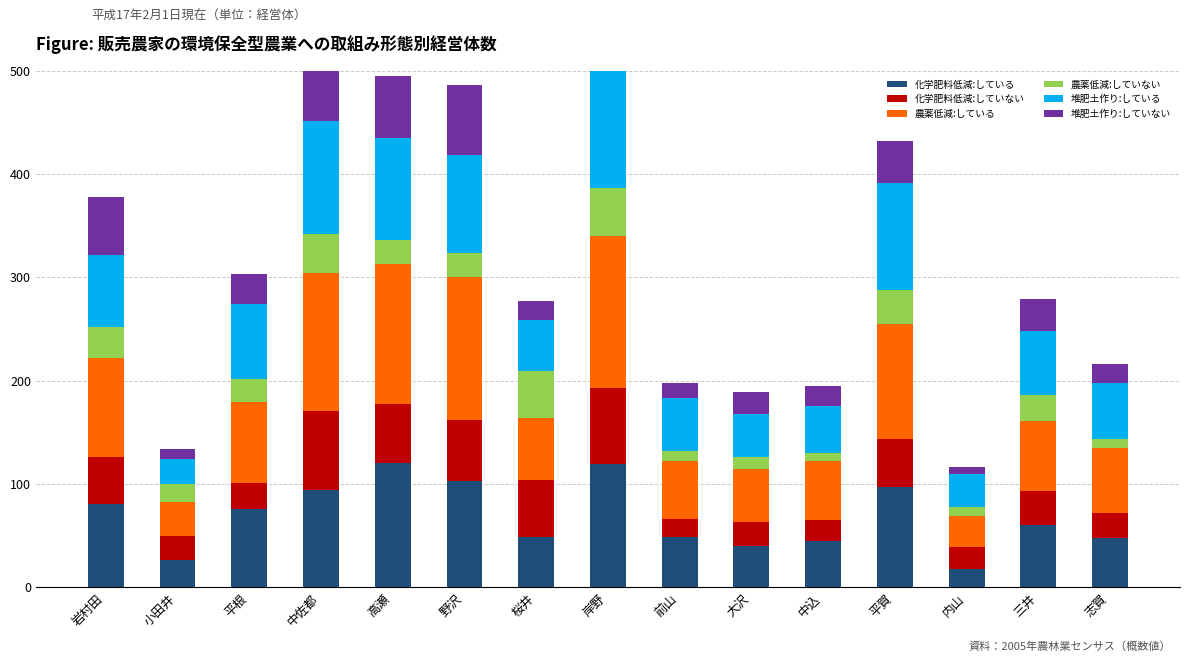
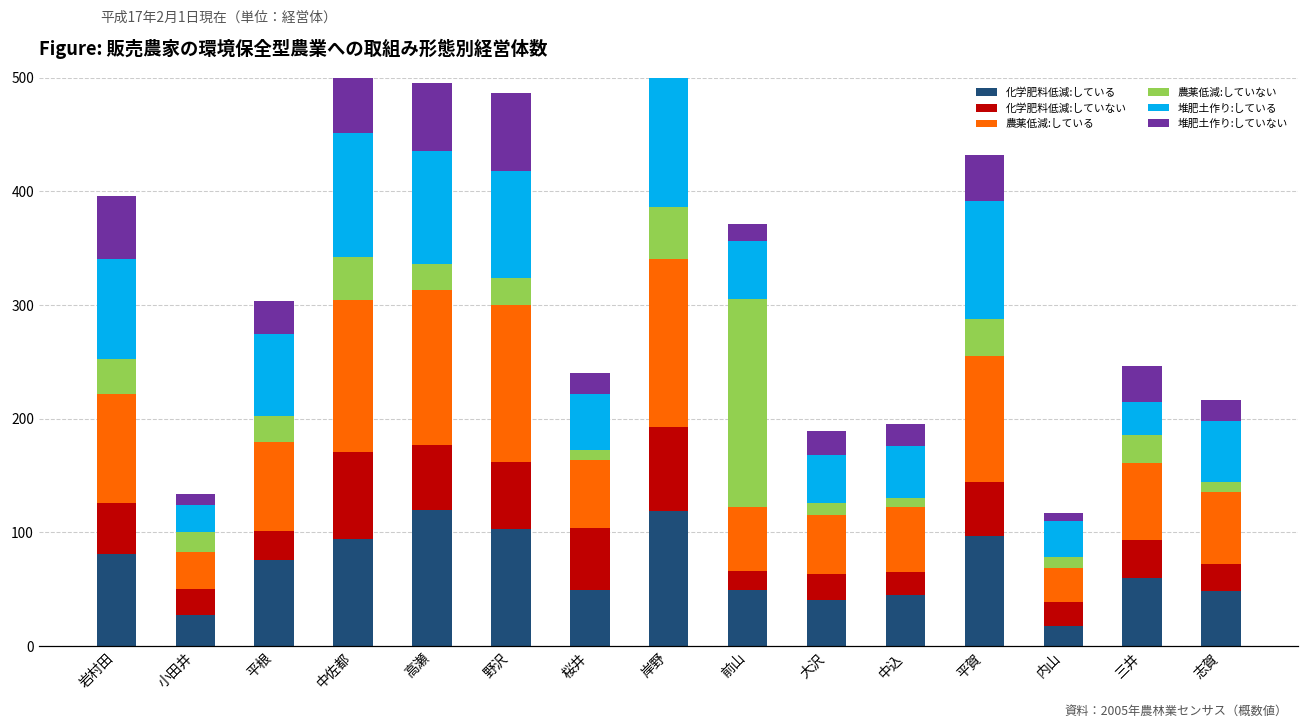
堆肥土作り:している, 岩村田: 70 -> 88
農薬低減:していない, 桜井: 45 -> 8
農薬低減:していない, 前山: 10 -> 183
堆肥土作り:している, 三井: 62 -> 29
